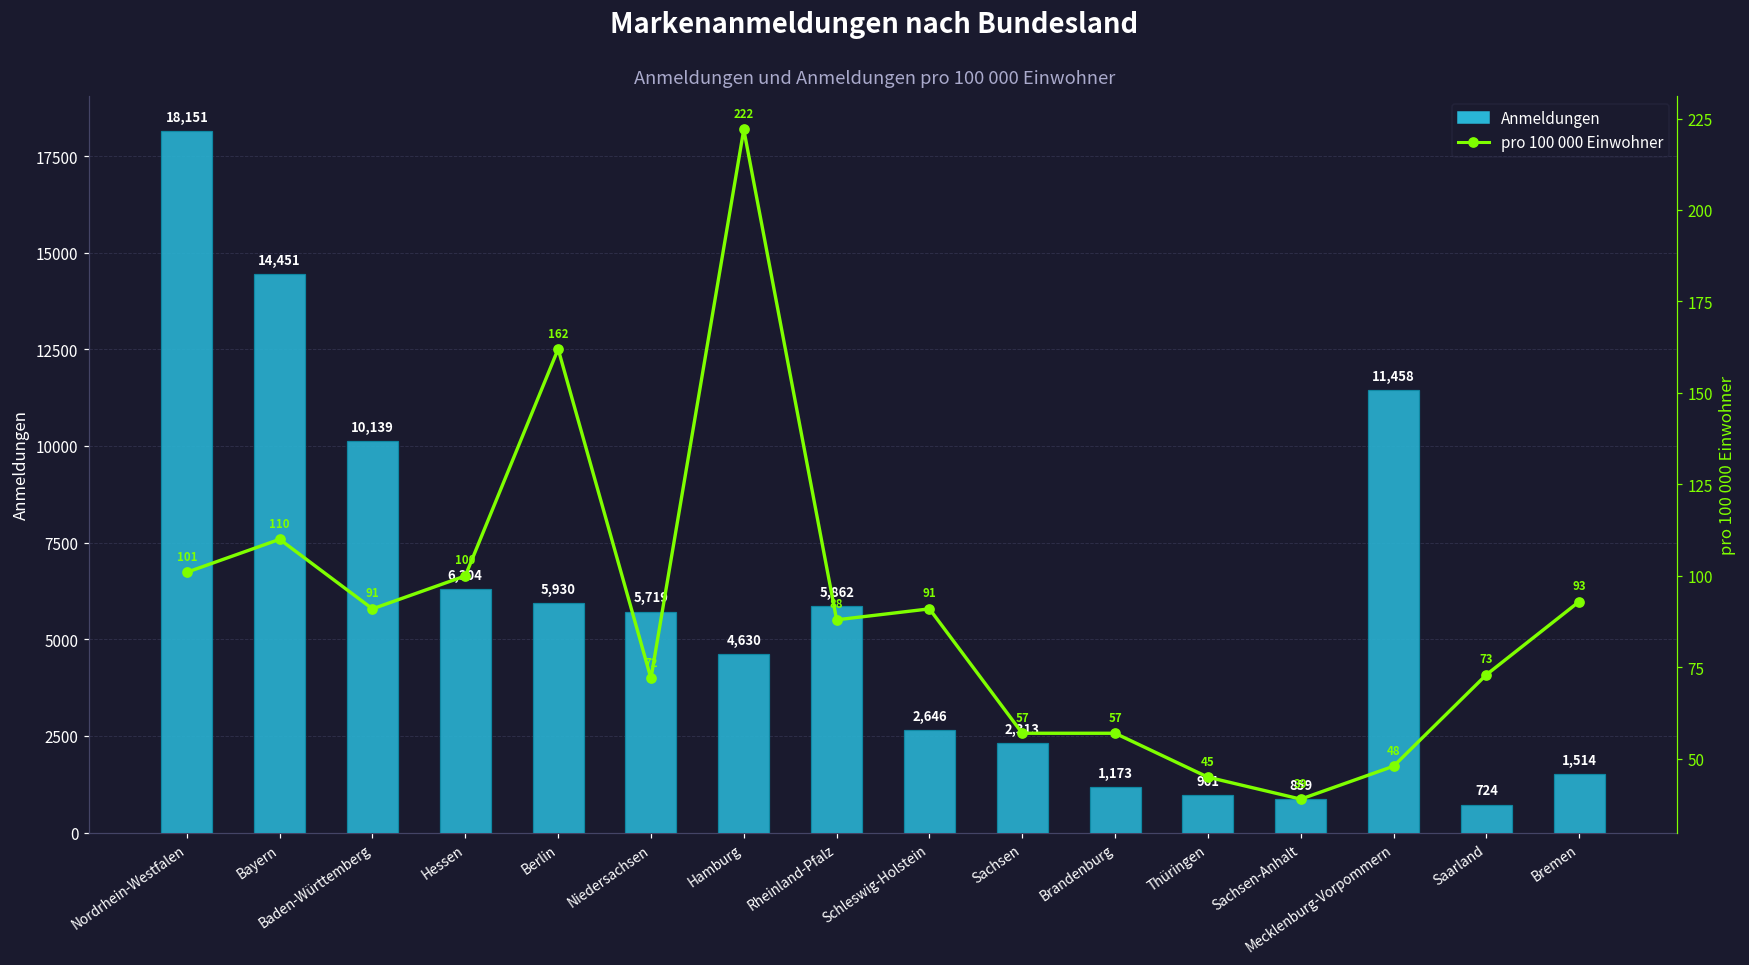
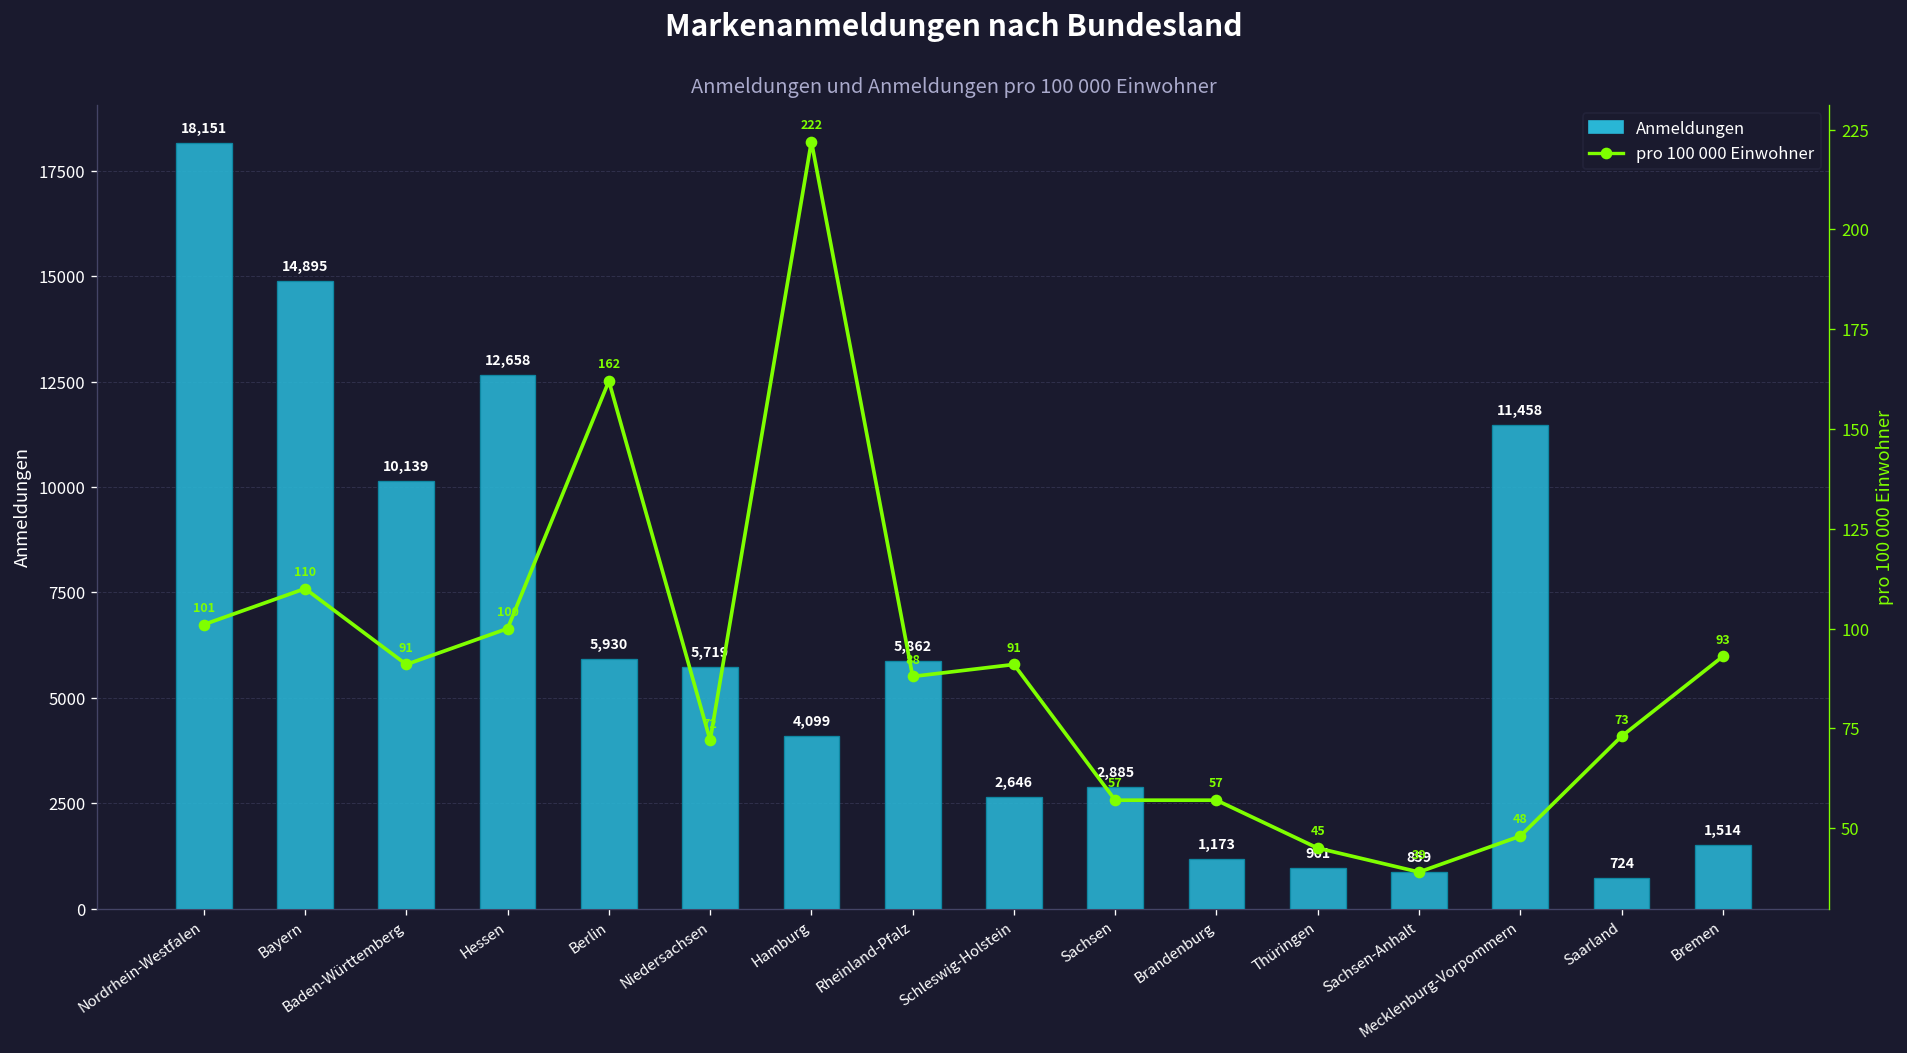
Anmeldungen, Bayern: 14,451 -> 14,895
Anmeldungen, Hessen: 6,304 -> 12,658
Anmeldungen, Hamburg: 4,630 -> 4,099
Anmeldungen, Sachsen: 2,313 -> 2,885
